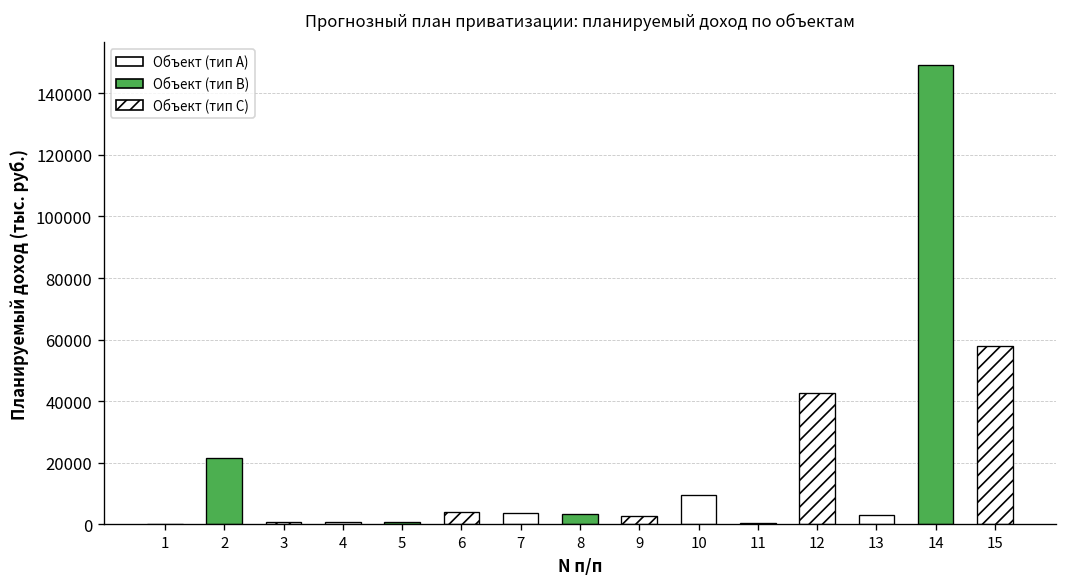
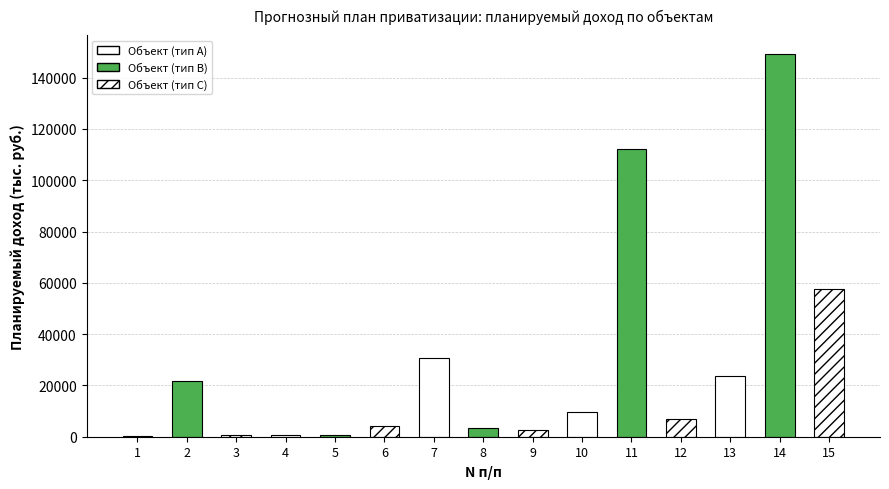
7: 4000 -> 31000
11: 1000 -> 112000
12: 43000 -> 7000
13: 3000 -> 24000
